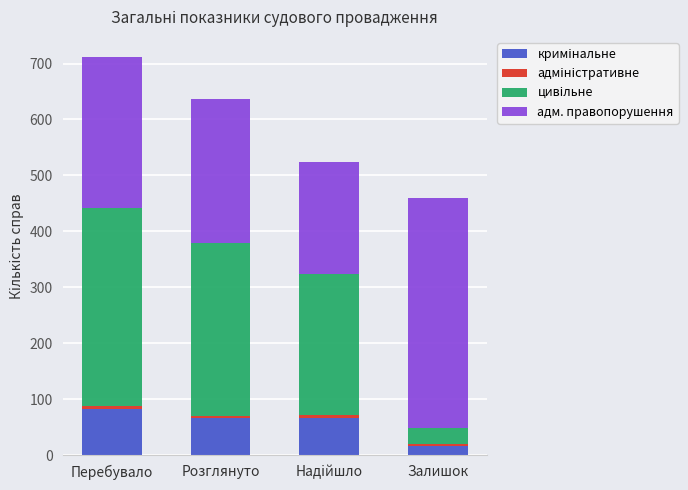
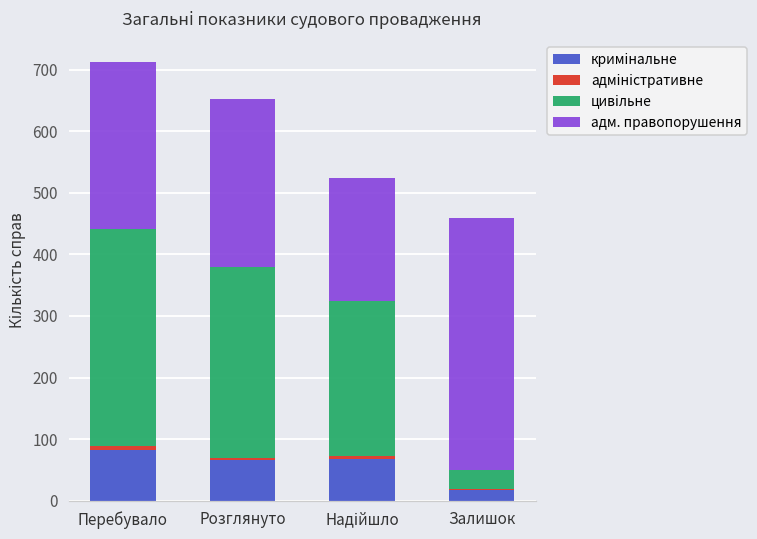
адм. правопорушення, Розглянуто: 260 -> 270
